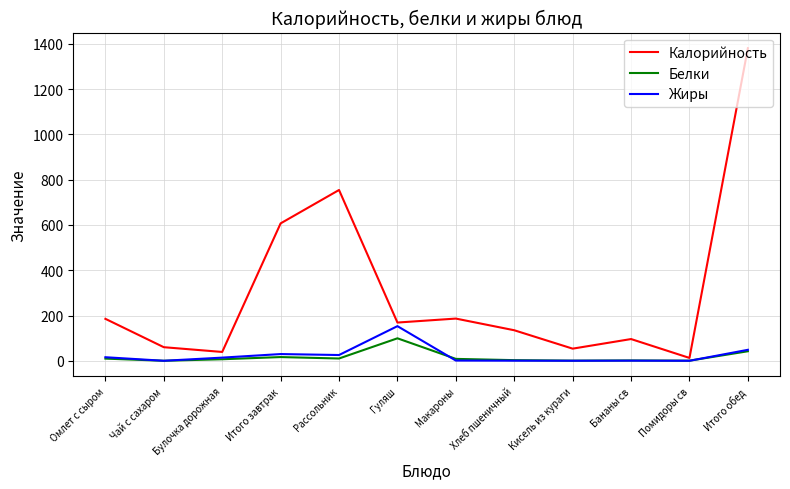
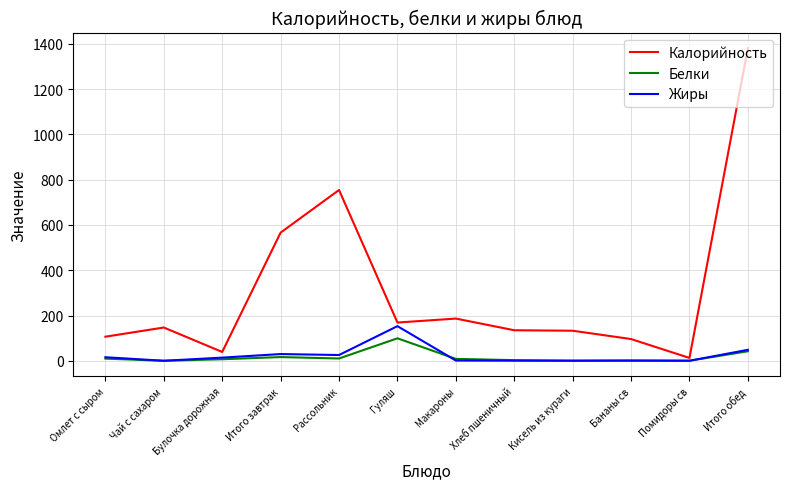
Калорийность, Омлет с сыром: 190 -> 110
Калорийность, Чай с сахаром: 60 -> 150
Калорийность, Итого завтрак: 610 -> 570
Калорийность, Кисель из кураги: 50 -> 130
